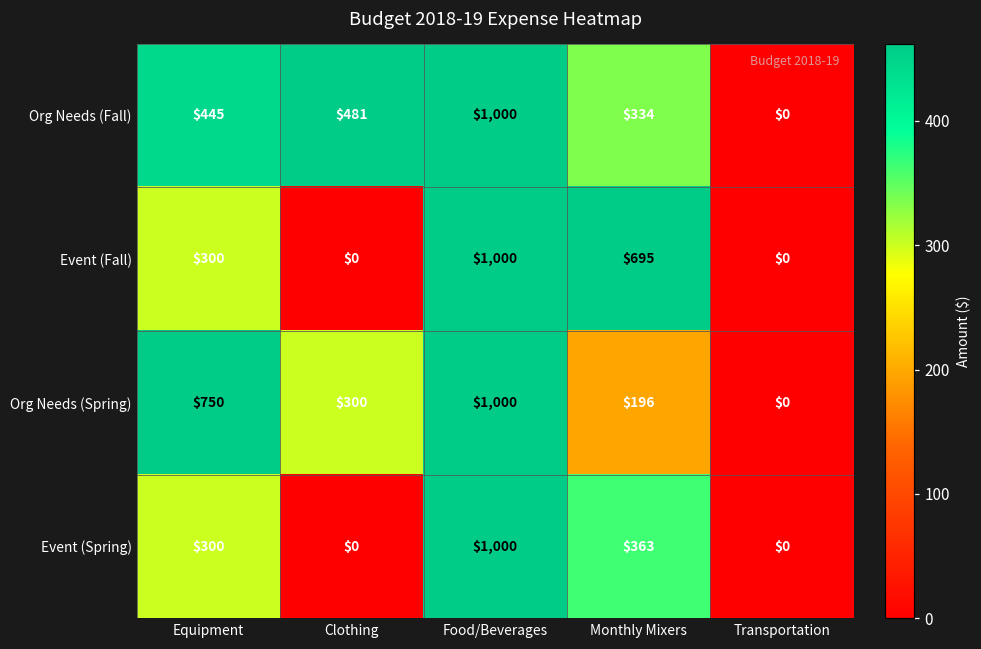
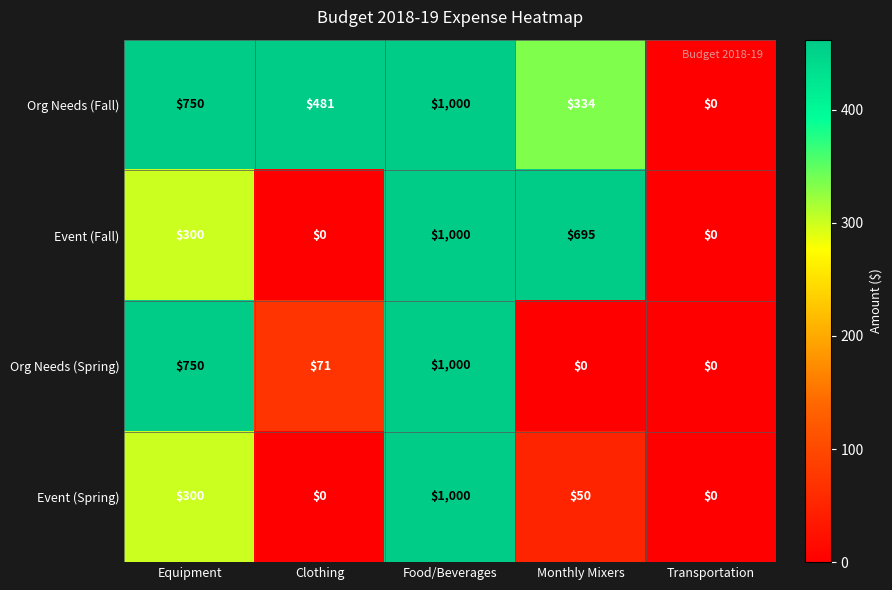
Org Needs (Fall), Equipment: $445 -> $750
Org Needs (Spring), Clothing: $300 -> $71
Org Needs (Spring), Monthly Mixers: $196 -> $0
Event (Spring), Monthly Mixers: $363 -> $50
